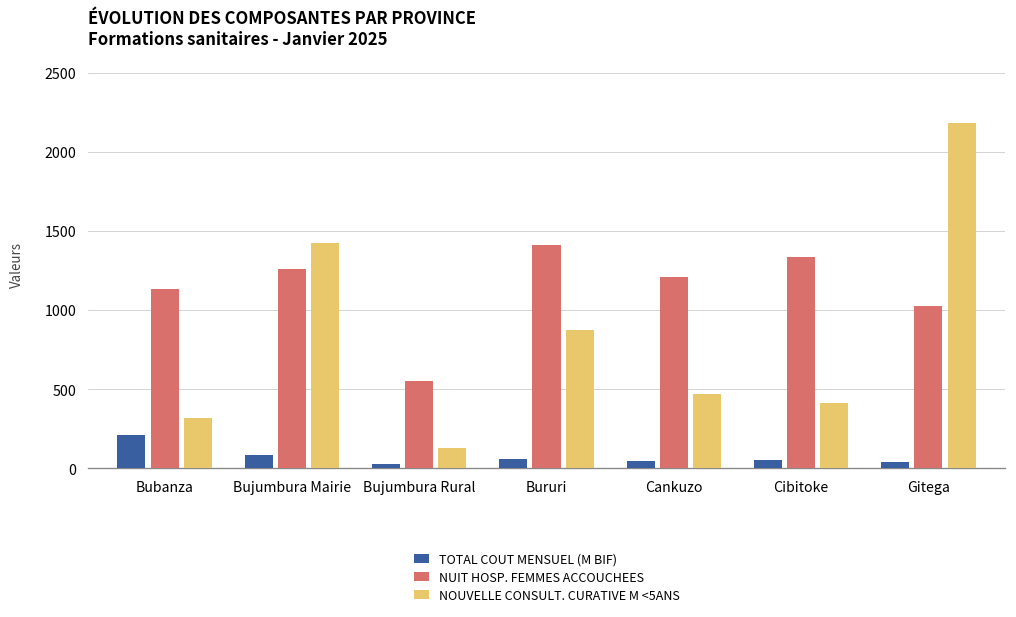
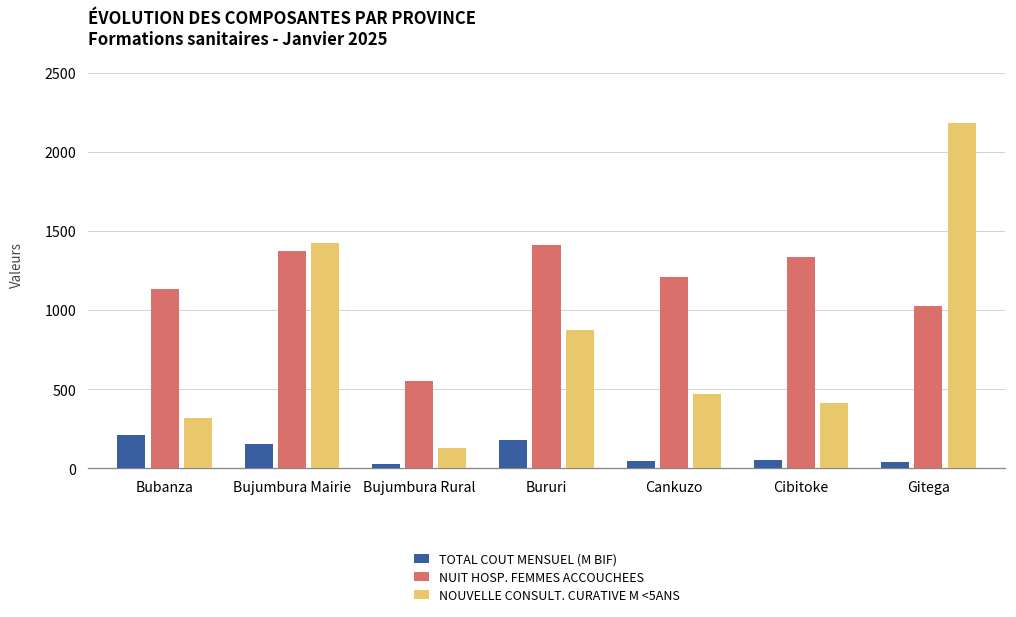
TOTAL COUT MENSUEL (M BIF), Bujumbura Mairie: 90 -> 150
NUIT HOSP. FEMMES ACCOUCHEES, Bujumbura Mairie: 1260 -> 1370
TOTAL COUT MENSUEL (M BIF), Bururi: 60 -> 180
